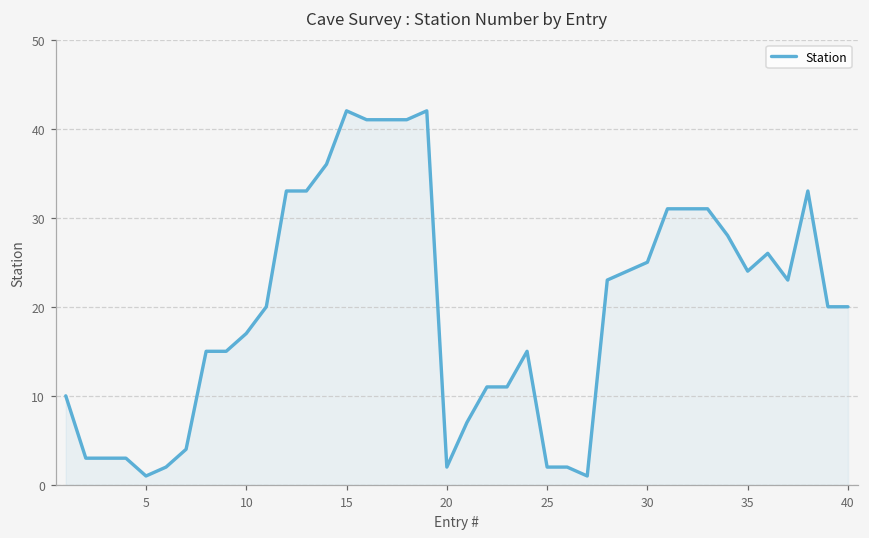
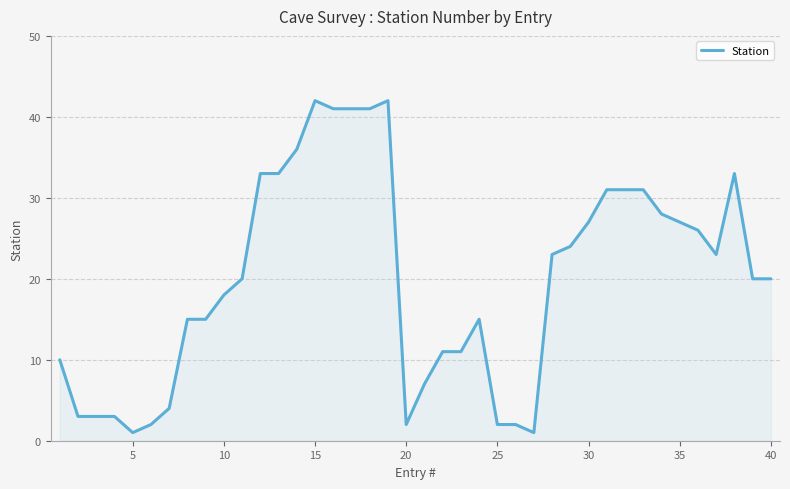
10: 17 -> 18
30: 25 -> 27
35: 24 -> 27
